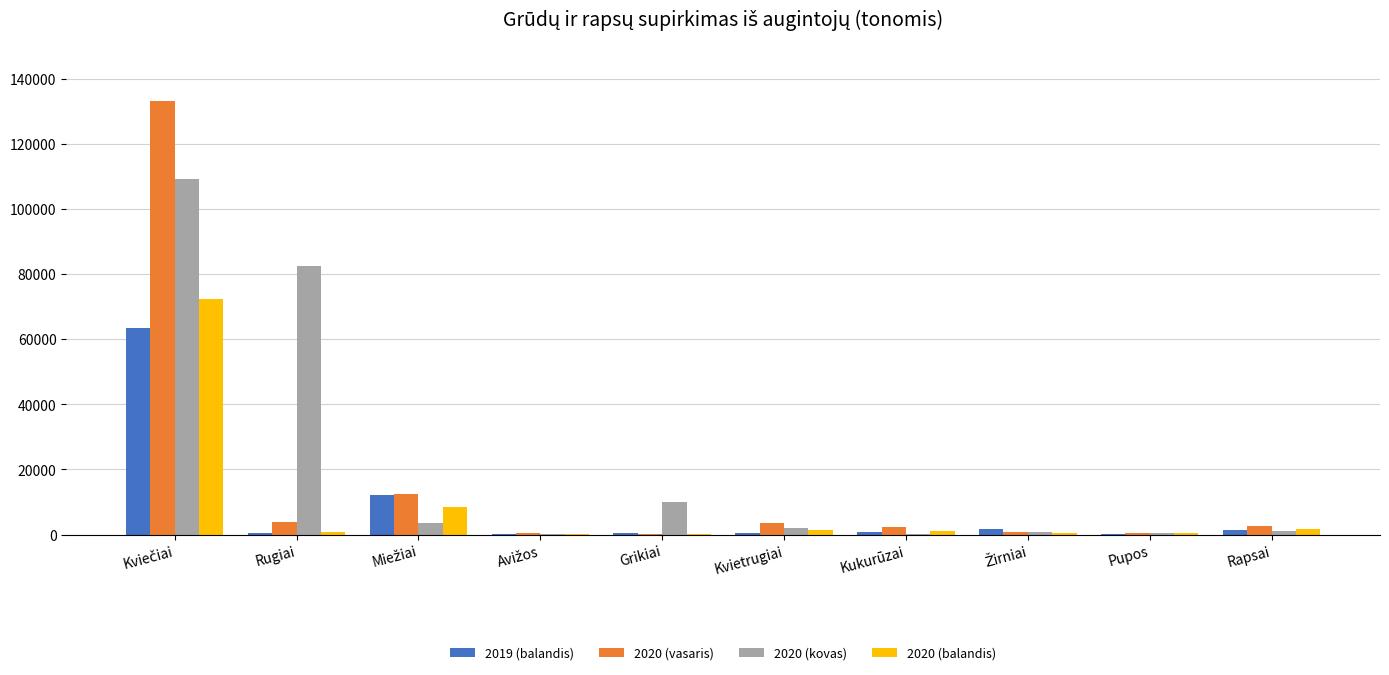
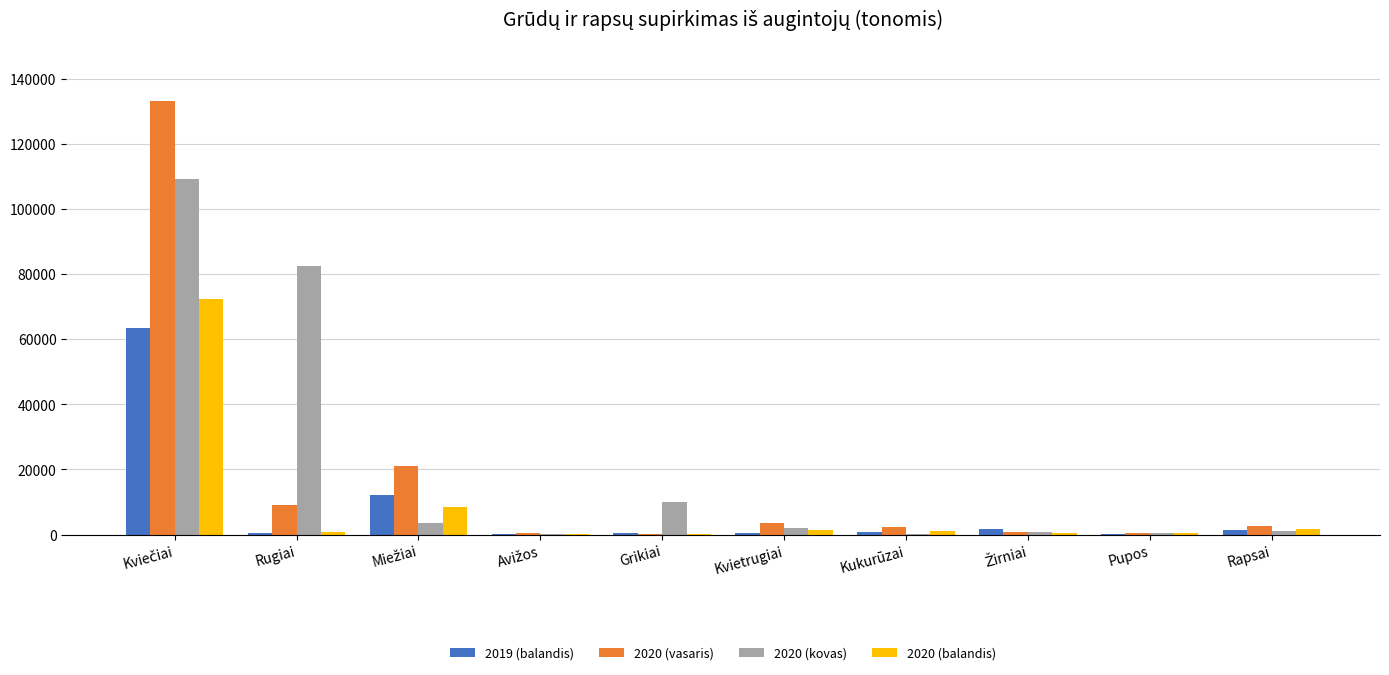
2020 (vasaris), Rugiai: 4000 -> 9000
2020 (vasaris), Miežiai: 13000 -> 21000
